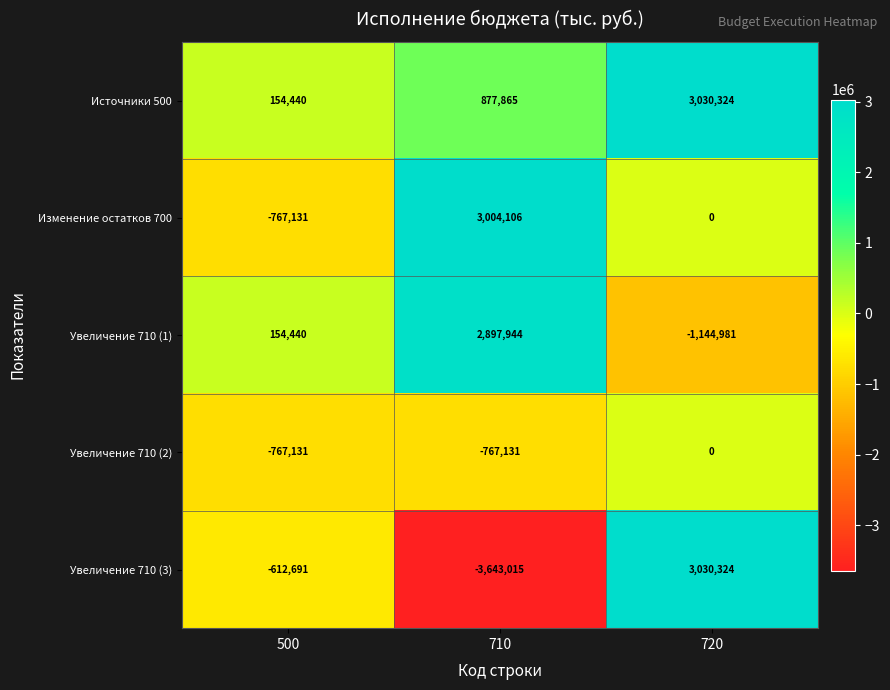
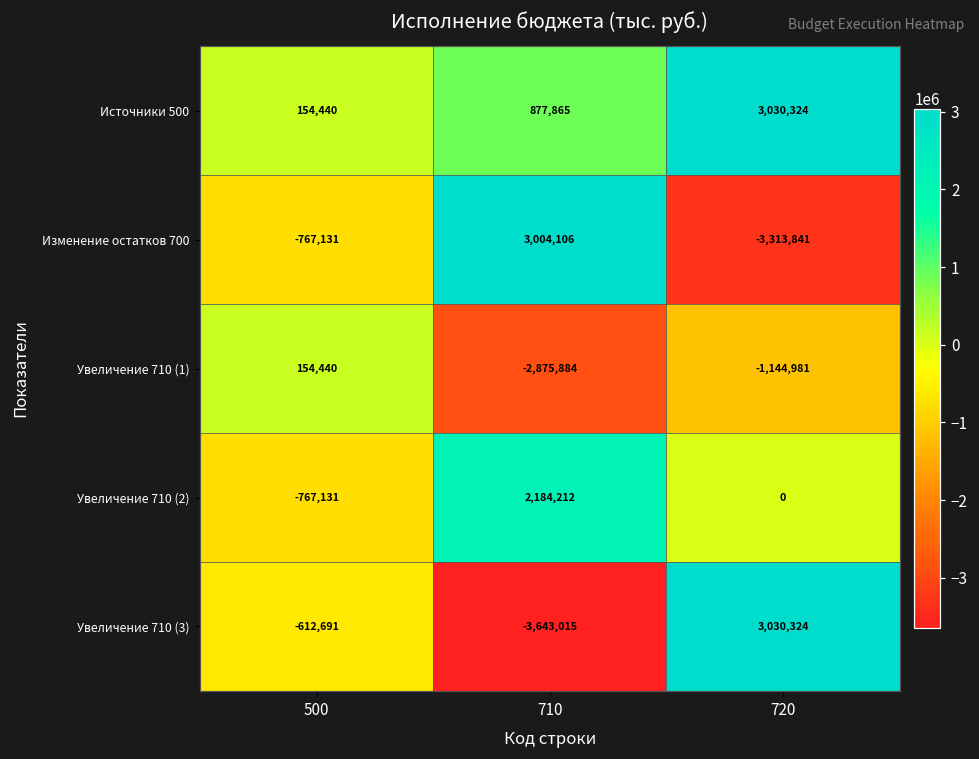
Изменение остатков 700, 720: 0 -> -3,313,841
Увеличение 710 (1), 710: 2,897,944 -> -2,875,884
Увеличение 710 (2), 710: -767,131 -> 2,184,212
